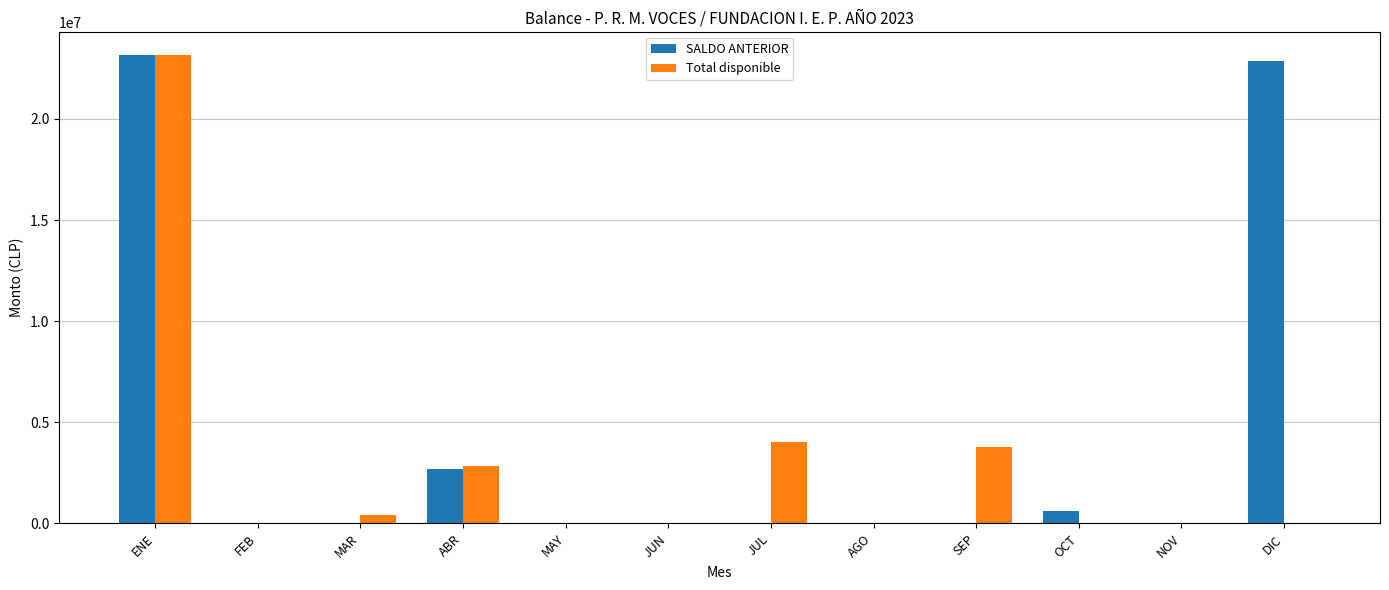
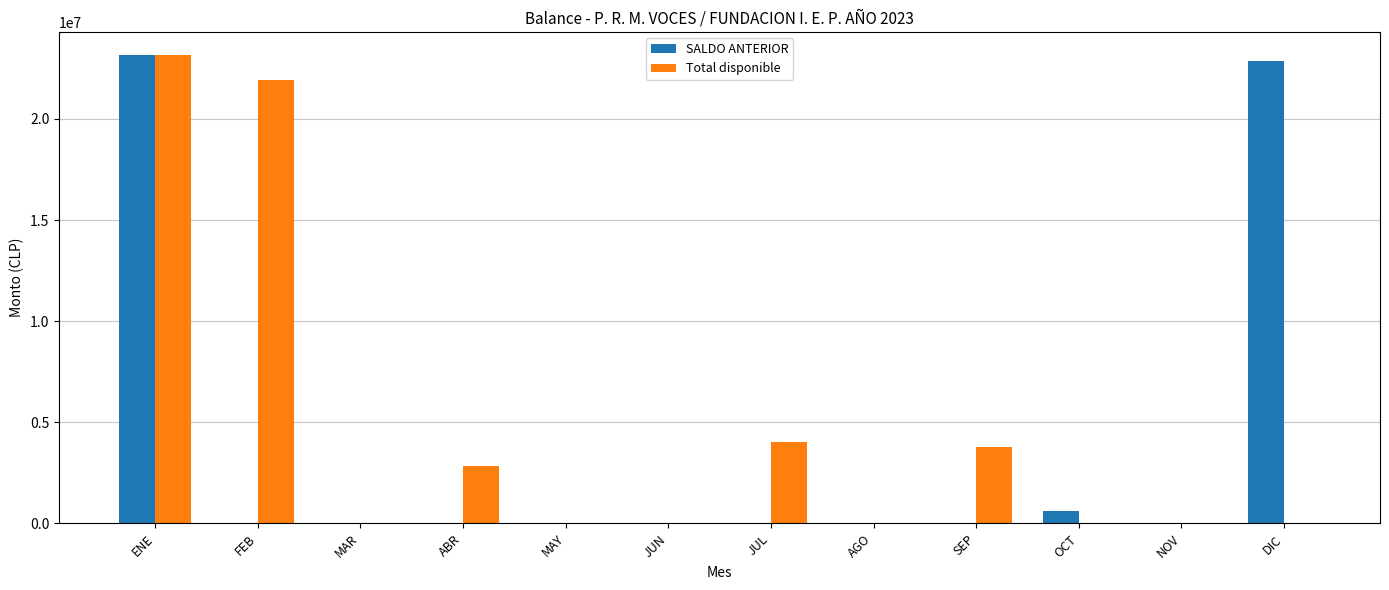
Total disponible, FEB: 0 -> 21900000
Total disponible, MAR: 400000 -> 0
SALDO ANTERIOR, ABR: 2700000 -> 0
